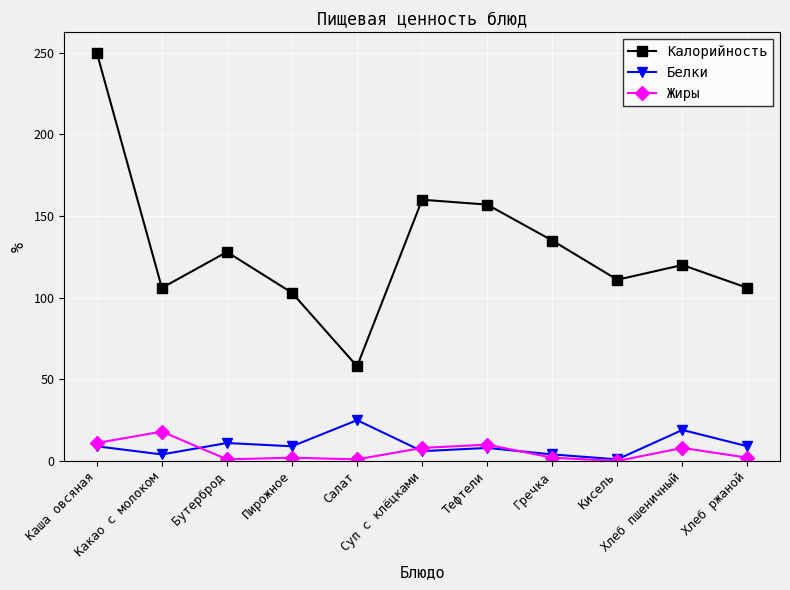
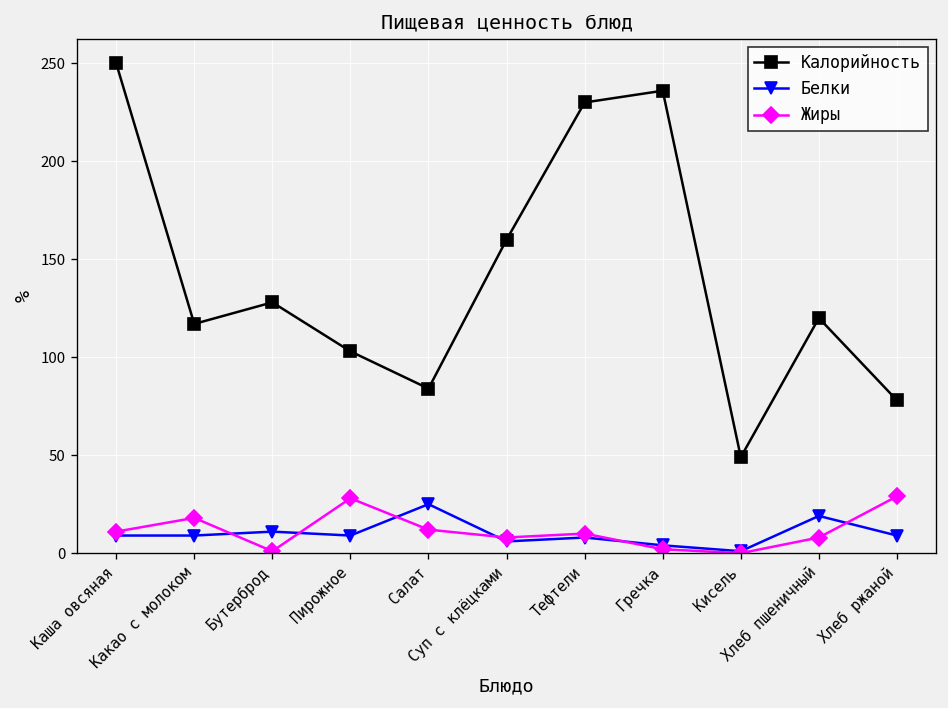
Калорийность, Какао с молоком: 106 -> 117
Белки, Какао с молоком: 4 -> 9
Жиры, Пирожное: 2 -> 28
Калорийность, Салат: 58 -> 84
Жиры, Салат: 1 -> 12
Калорийность, Тефтели: 157 -> 230
Калорийность, Гречка: 135 -> 236
Калорийность, Кисель: 111 -> 49
Калорийность, Хлеб ржаной: 106 -> 78
Жиры, Хлеб ржаной: 2 -> 29
